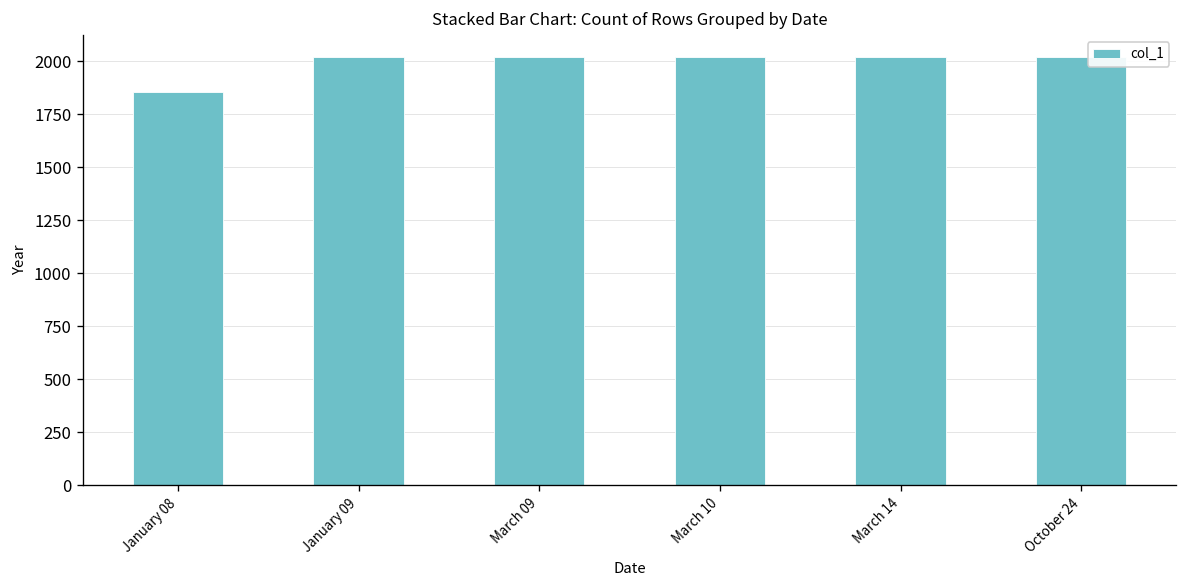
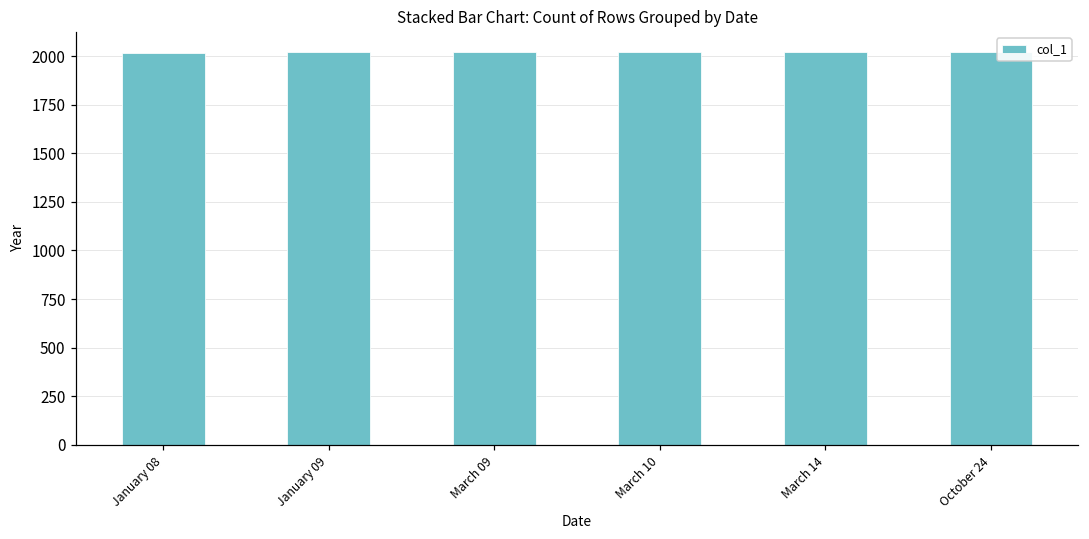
January 08: 1860 -> 2020
